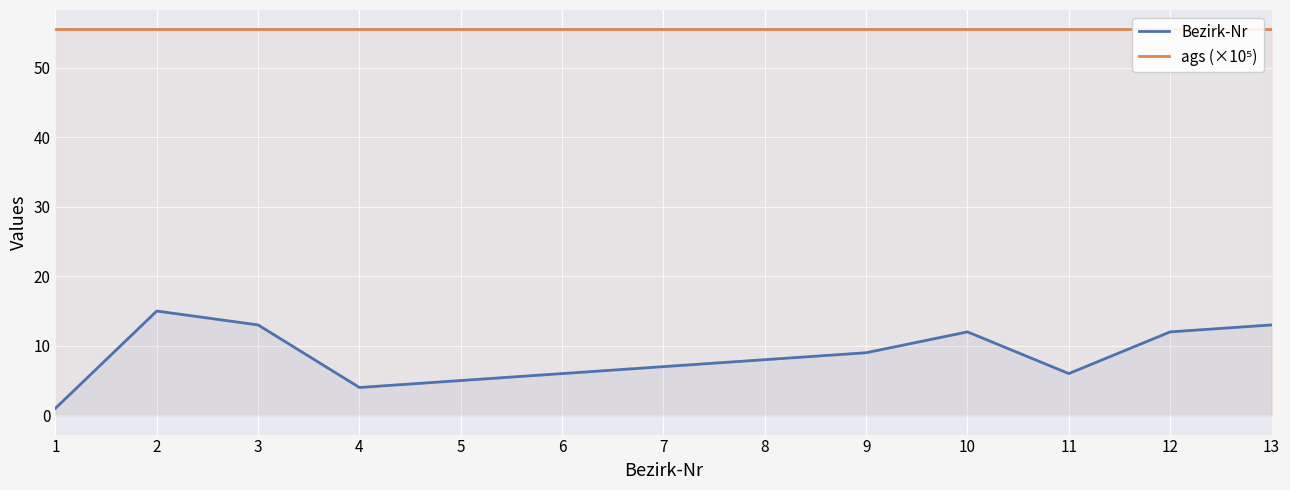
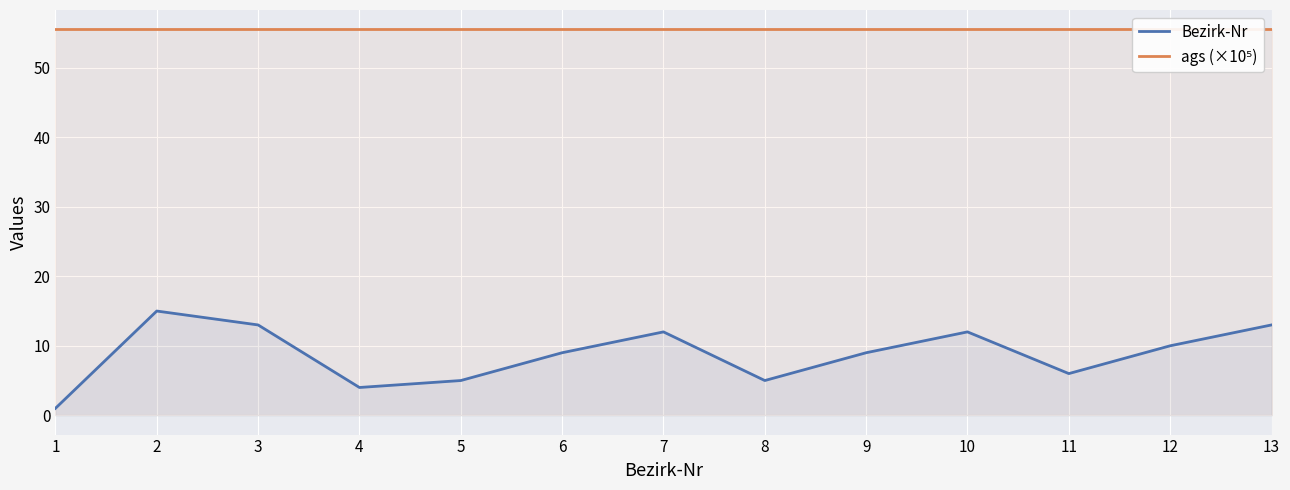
Bezirk-Nr, 6: 6 -> 9
Bezirk-Nr, 7: 7 -> 12
Bezirk-Nr, 8: 8 -> 5
Bezirk-Nr, 12: 12 -> 10
